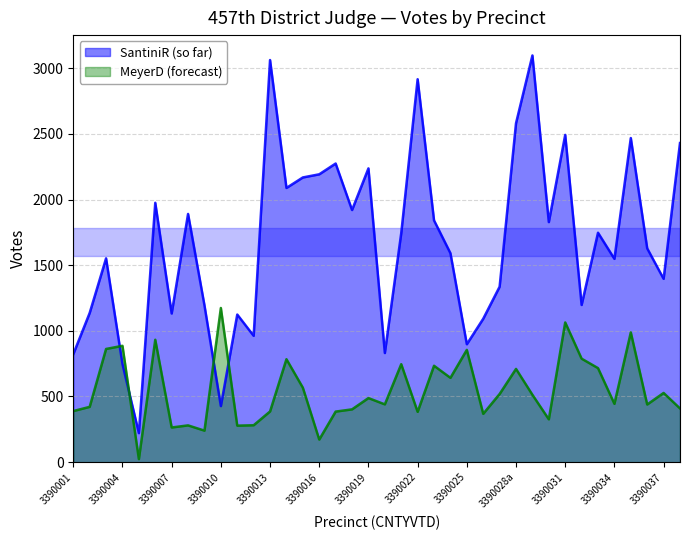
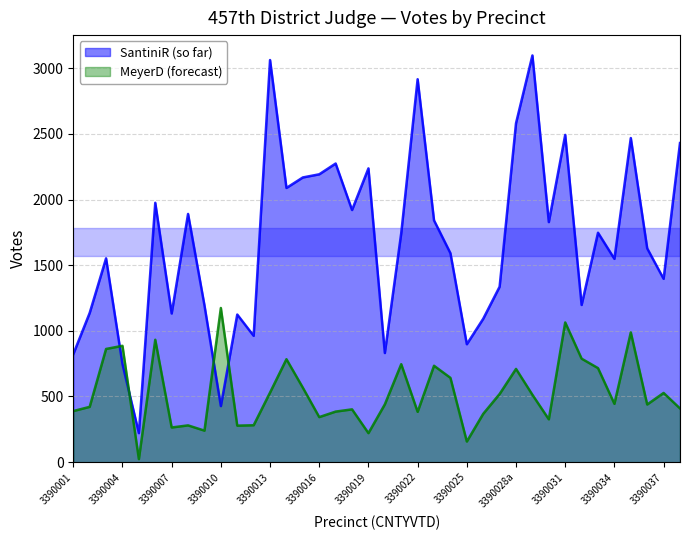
MeyerD (forecast), 3390013: 390 -> 530
MeyerD (forecast), 3390016: 170 -> 340
MeyerD (forecast), 3390019: 490 -> 220
MeyerD (forecast), 3390025: 860 -> 160
